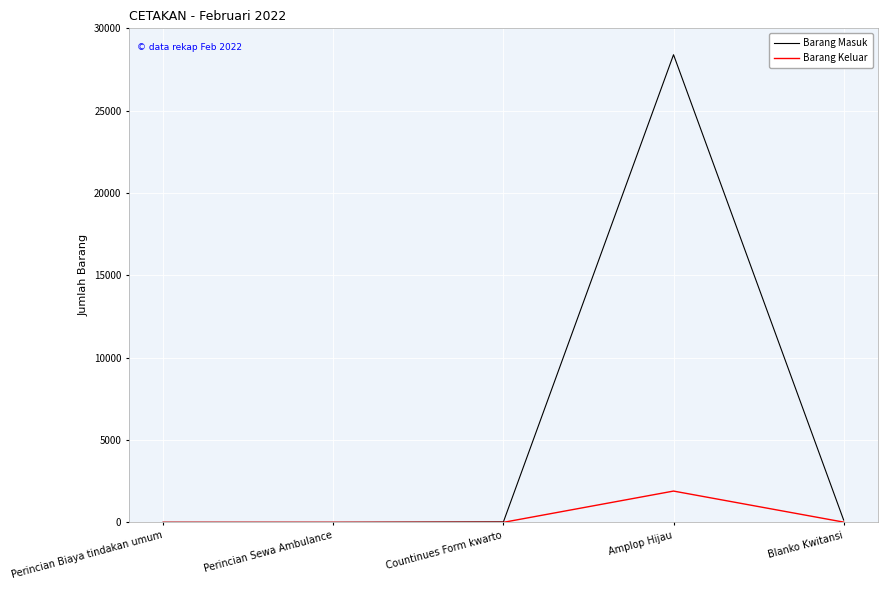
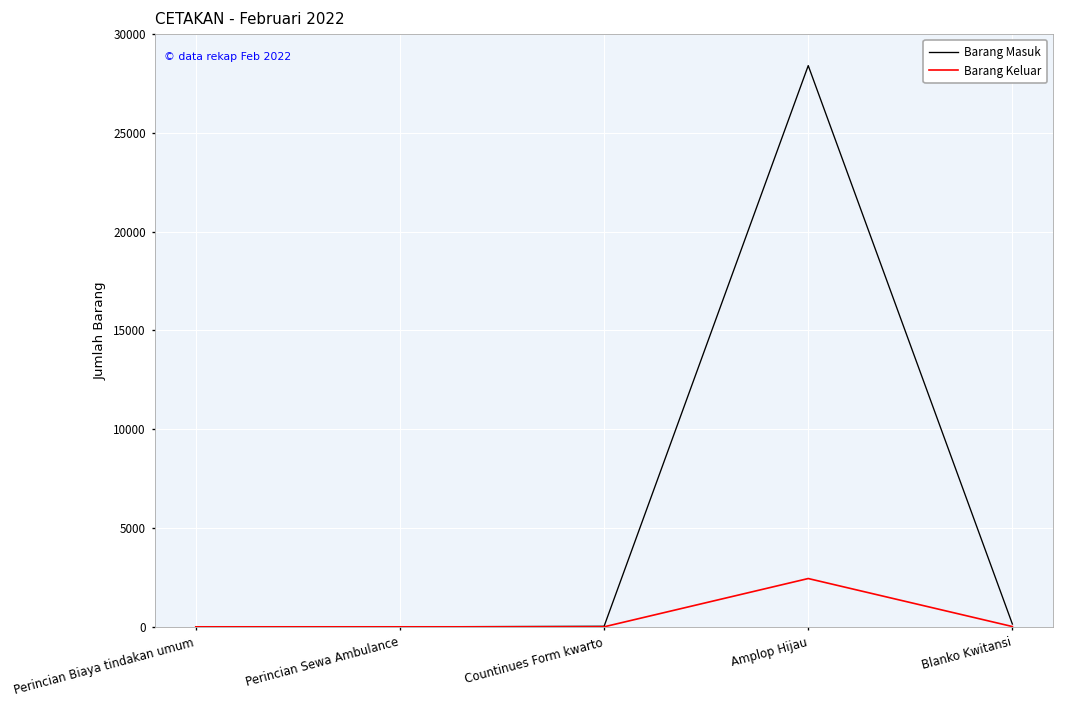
Barang Keluar, Amplop Hijau: 1900 -> 2400
